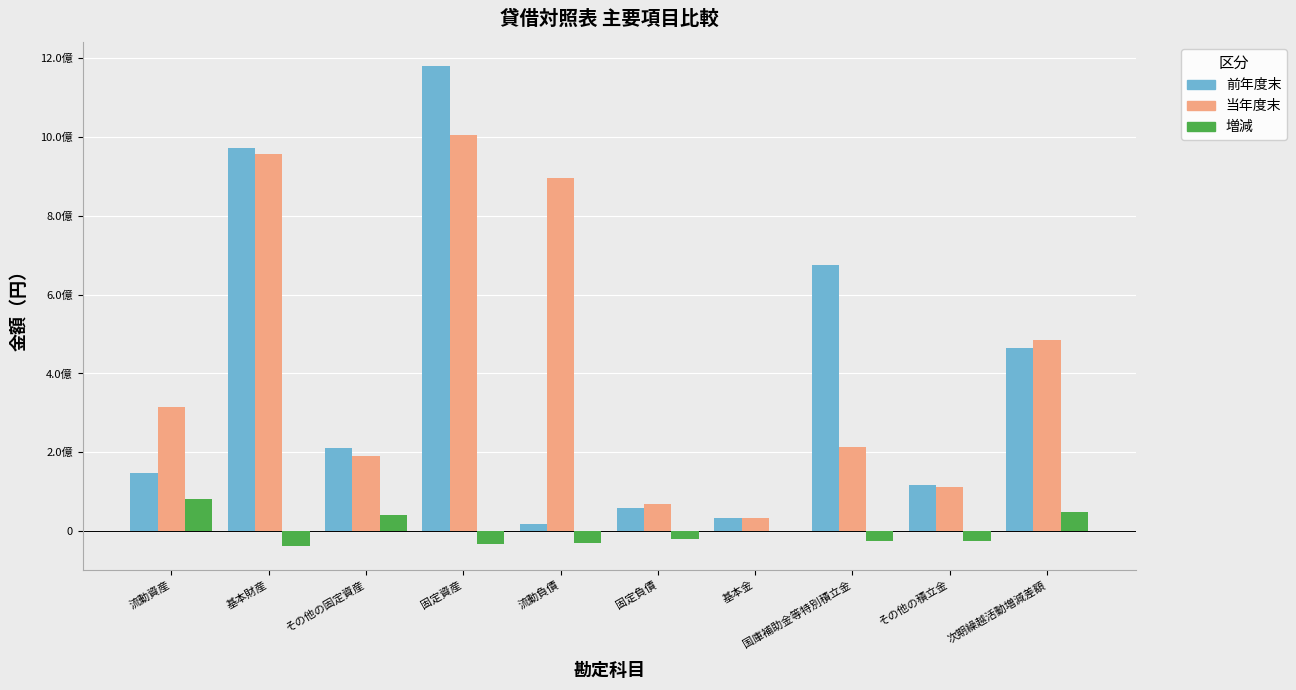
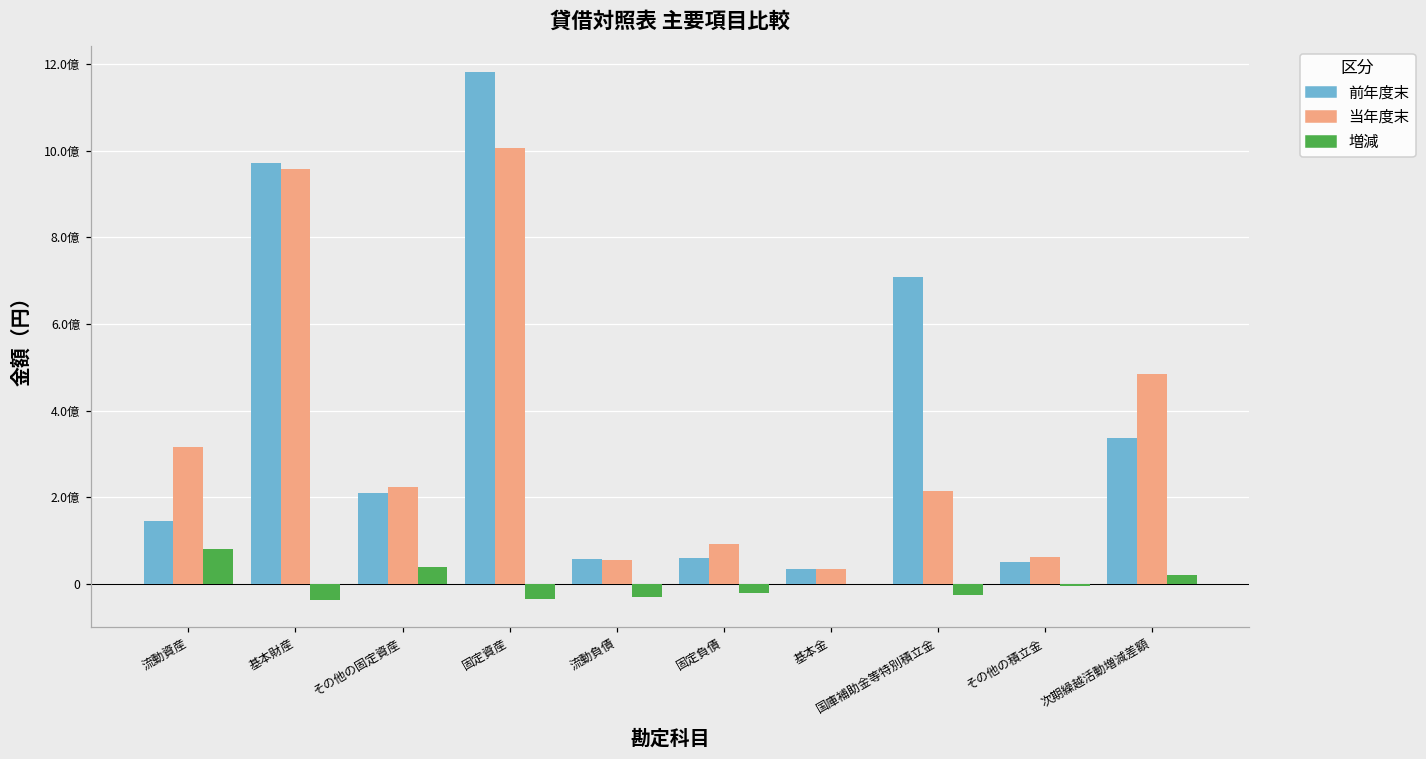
当年度末, その他の固定資産: 1.9億 -> 2.3億
前年度末, 流動負債: 0.2億 -> 0.6億
当年度末, 流動負債: 9.0億 -> 0.6億
当年度末, 固定負債: 0.7億 -> 0.9億
前年度末, 国庫補助金等特別積立金: 6.7億 -> 7.1億
前年度末, その他の積立金: 1.2億 -> 0.5億
当年度末, その他の積立金: 1.1億 -> 0.6億
増減, その他の積立金: -0.3億 -> -0.1億
前年度末, 次期繰越活動増減差額: 4.6億 -> 3.4億
増減, 次期繰越活動増減差額: 0.5億 -> 0.2億
